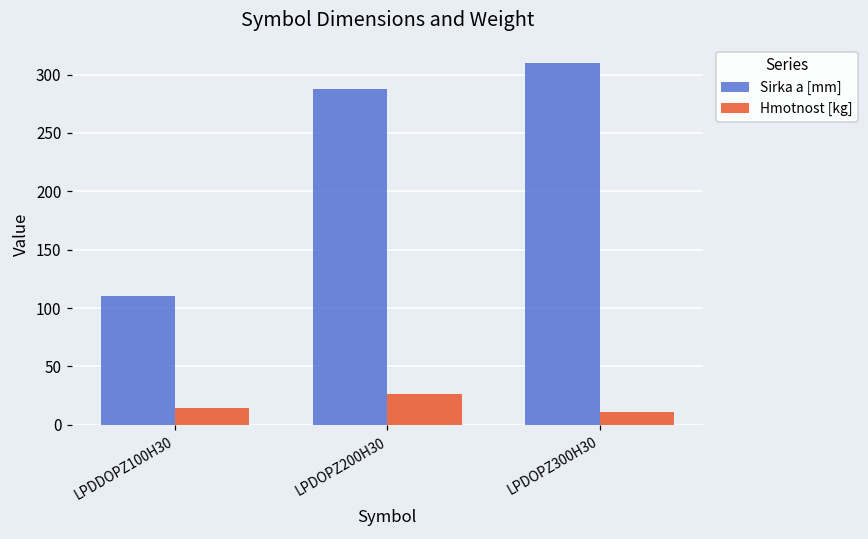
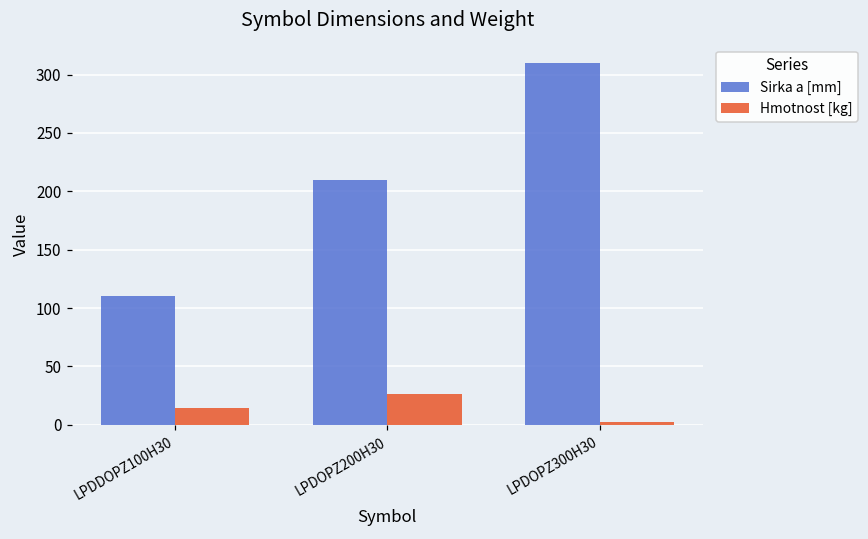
Sirka a [mm], LPDOPZ200H30: 288 -> 210
Hmotnost [kg], LPDOPZ300H30: 11 -> 2
